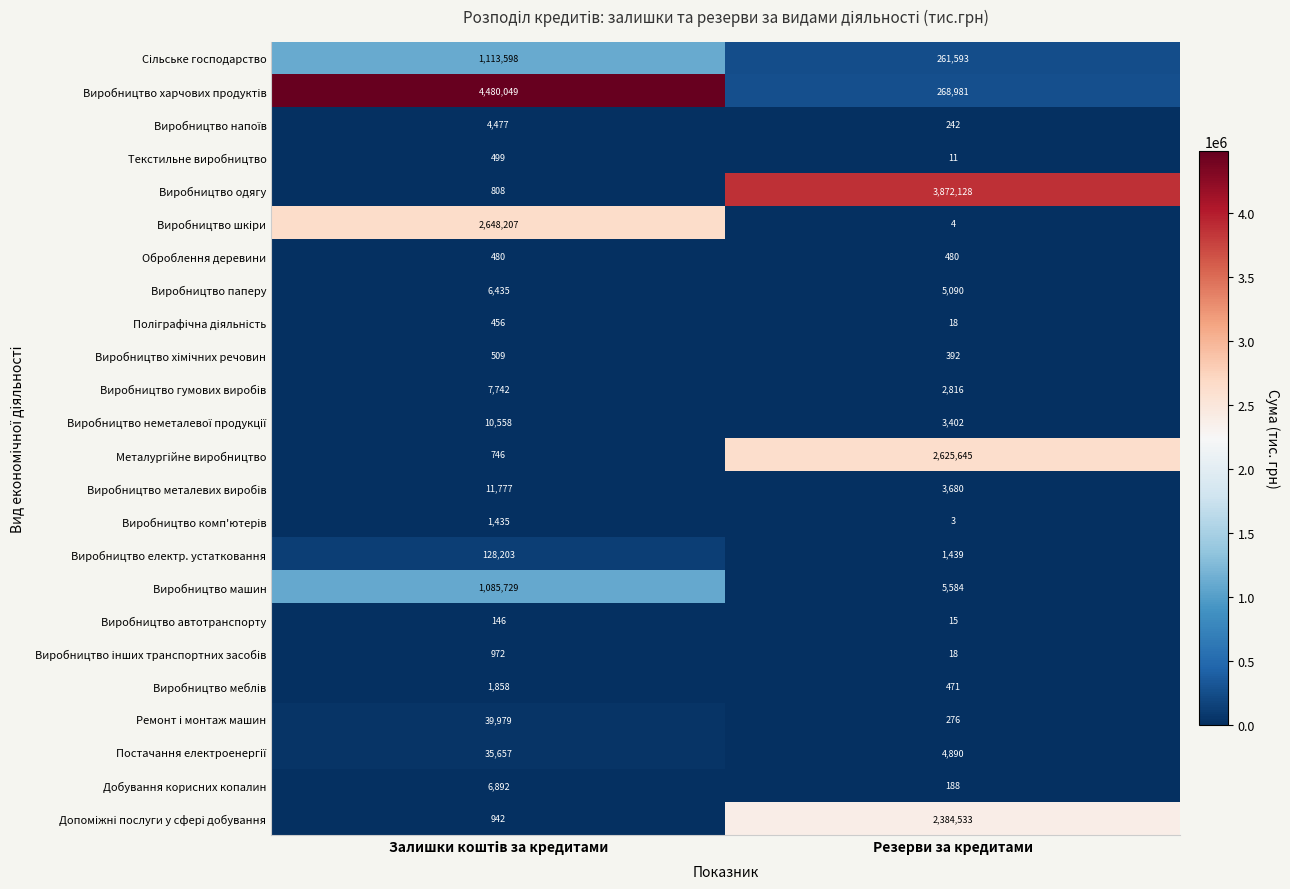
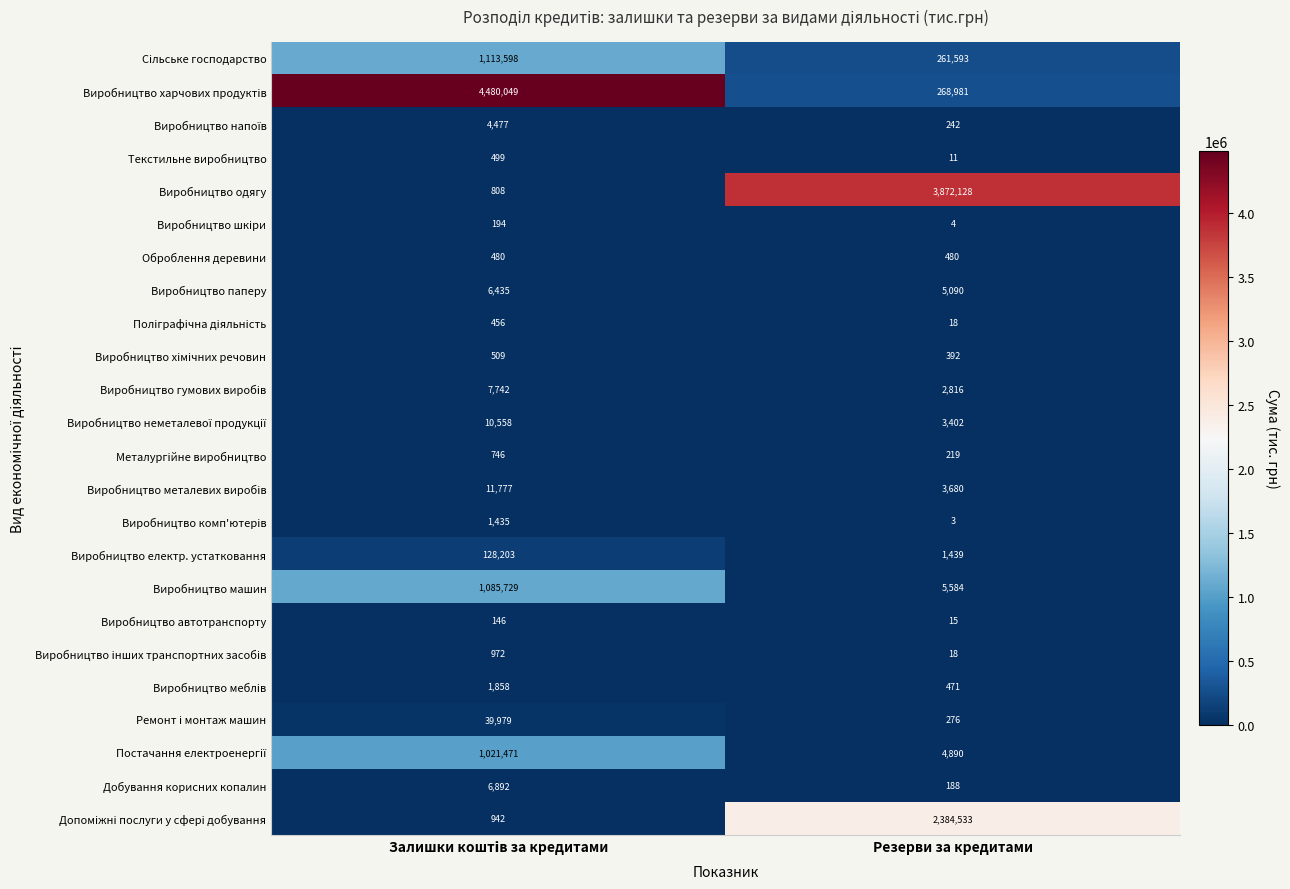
Виробництво шкіри, Залишки коштів за кредитами: 2,648,207 -> 194
Металургійне виробництво, Резерви за кредитами: 2,625,645 -> 219
Постачання електроенергії, Залишки коштів за кредитами: 35,657 -> 1,021,471
